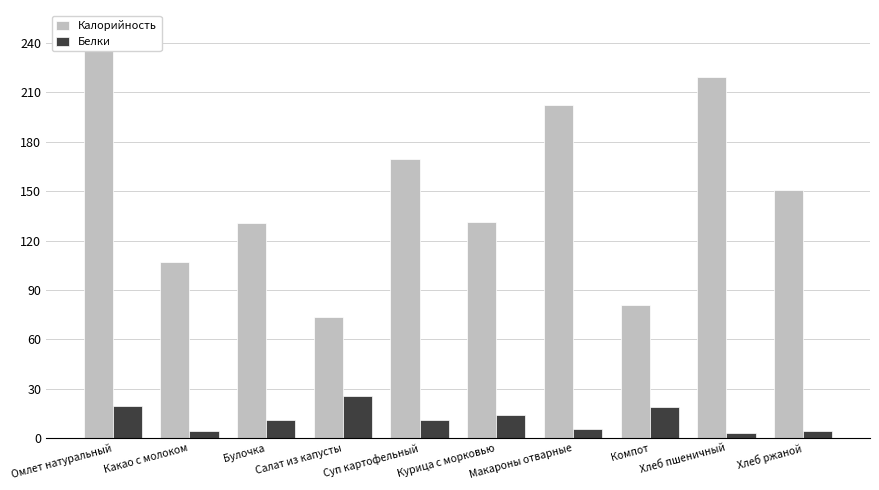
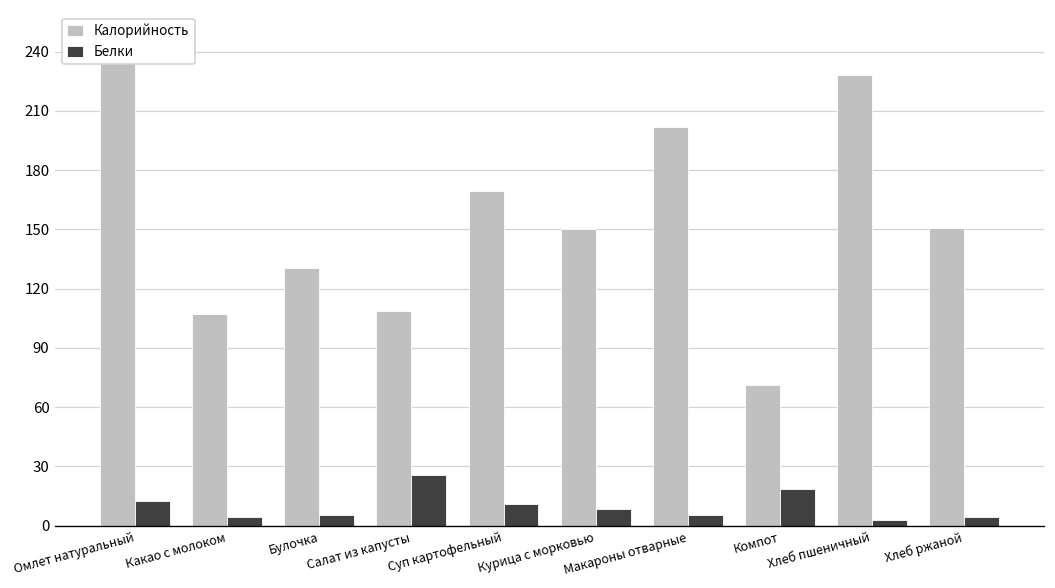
Белки, Омлет натуральный: 19 -> 13
Белки, Булочка: 11 -> 6
Калорийность, Салат из капусты: 74 -> 109
Калорийность, Курица с морковью: 131 -> 150
Белки, Курица с морковью: 14 -> 9
Калорийность, Компот: 81 -> 71
Калорийность, Хлеб пшеничный: 219 -> 228
